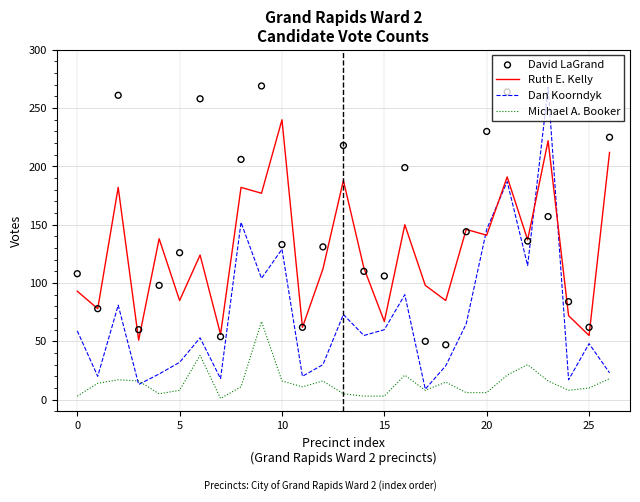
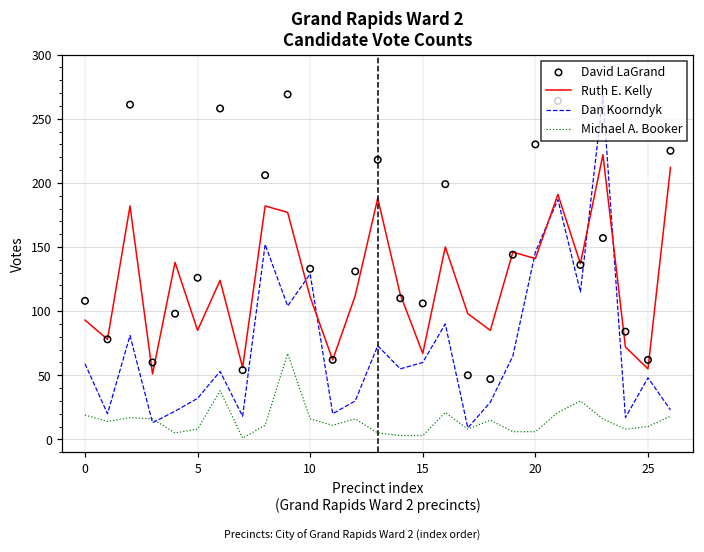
Michael A. Booker, 0: 3 -> 19
Ruth E. Kelly, 10: 240 -> 111
